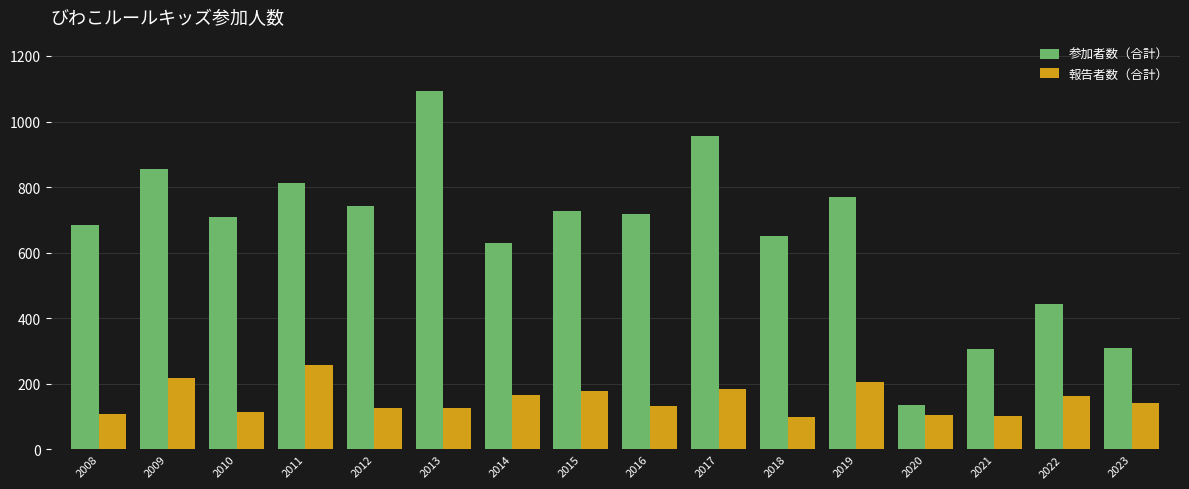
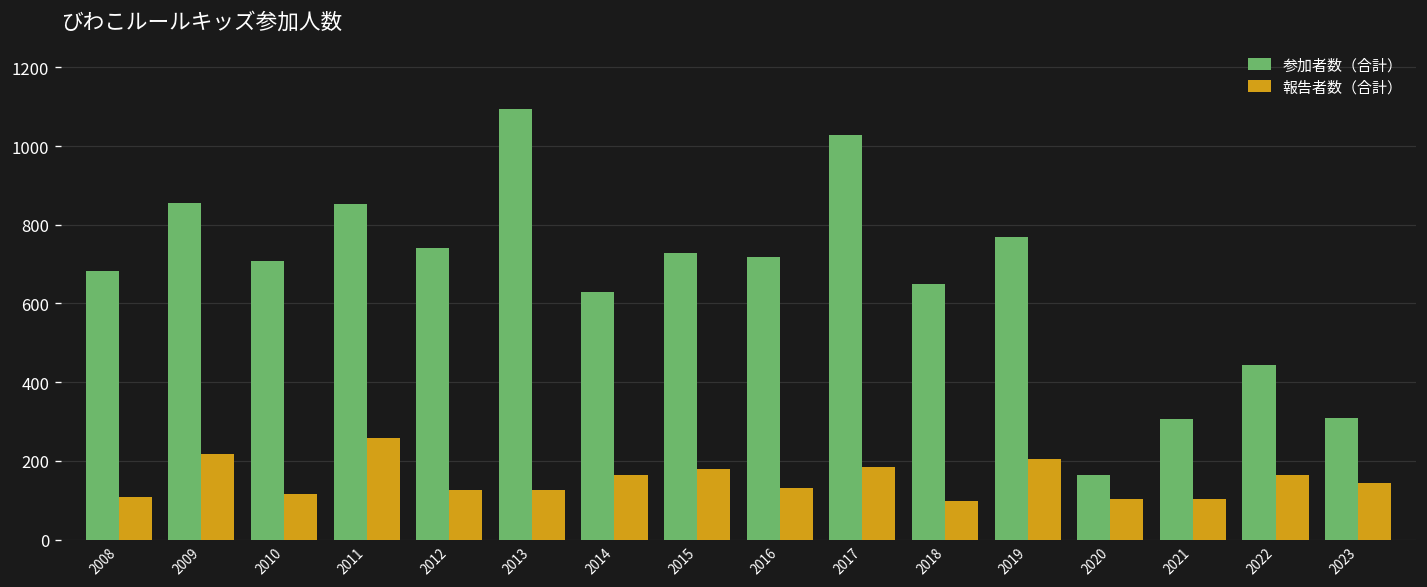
参加者数（合計）, 2011: 810 -> 850
参加者数（合計）, 2017: 960 -> 1030
参加者数（合計）, 2020: 140 -> 170
